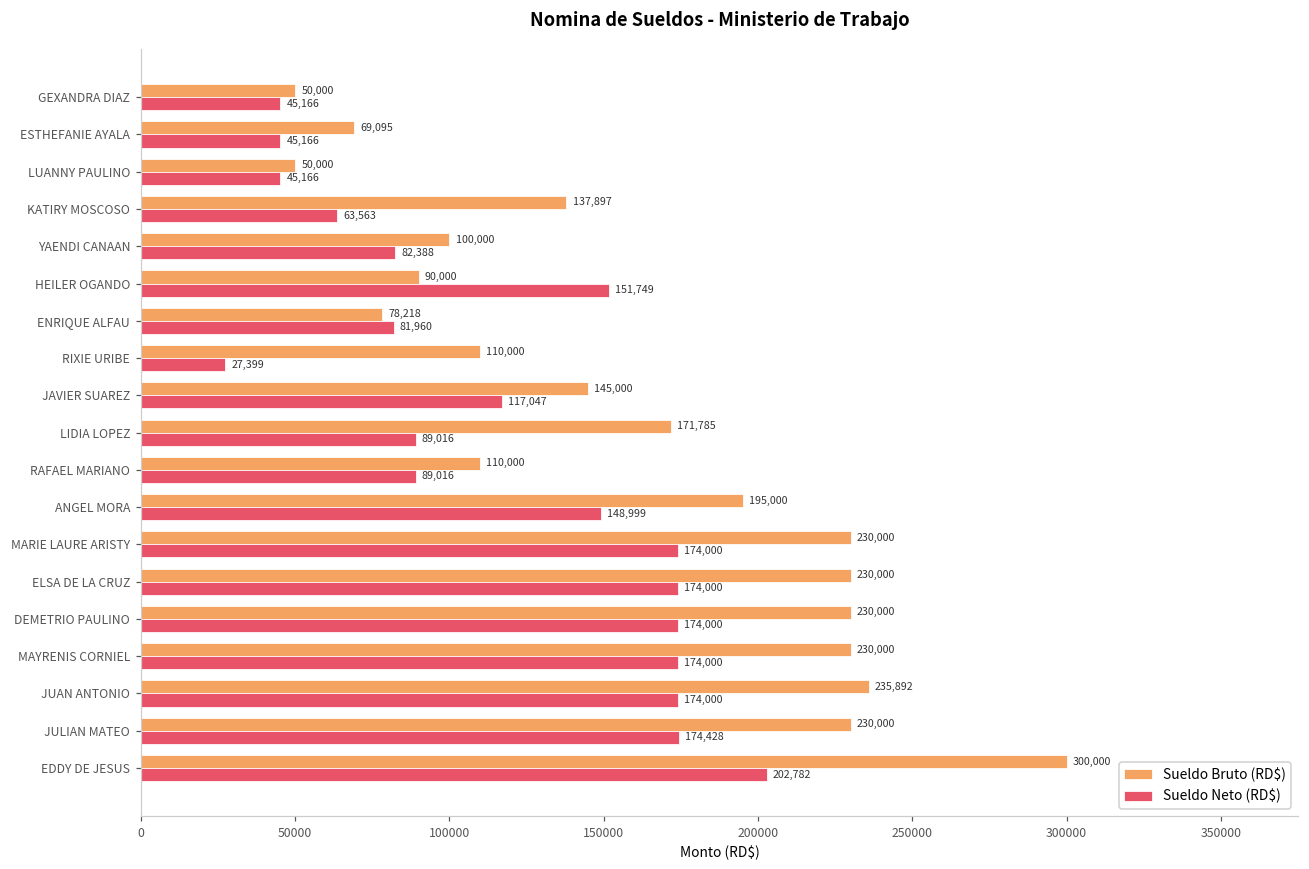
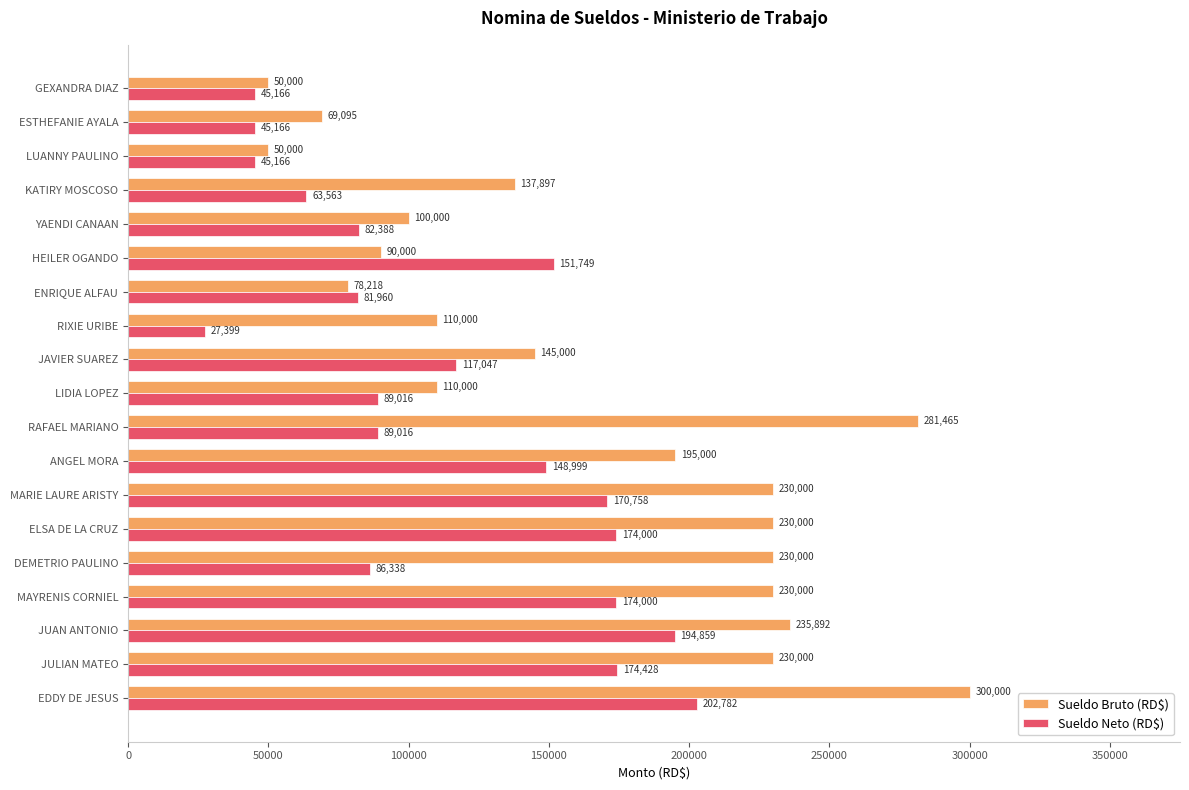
Sueldo Bruto (RD$), LIDIA LOPEZ: 171,785 -> 110,000
Sueldo Bruto (RD$), RAFAEL MARIANO: 110,000 -> 281,465
Sueldo Neto (RD$), MARIE LAURE ARISTY: 174,000 -> 170,758
Sueldo Neto (RD$), DEMETRIO PAULINO: 174,000 -> 86,338
Sueldo Neto (RD$), JUAN ANTONIO: 174,000 -> 194,859
